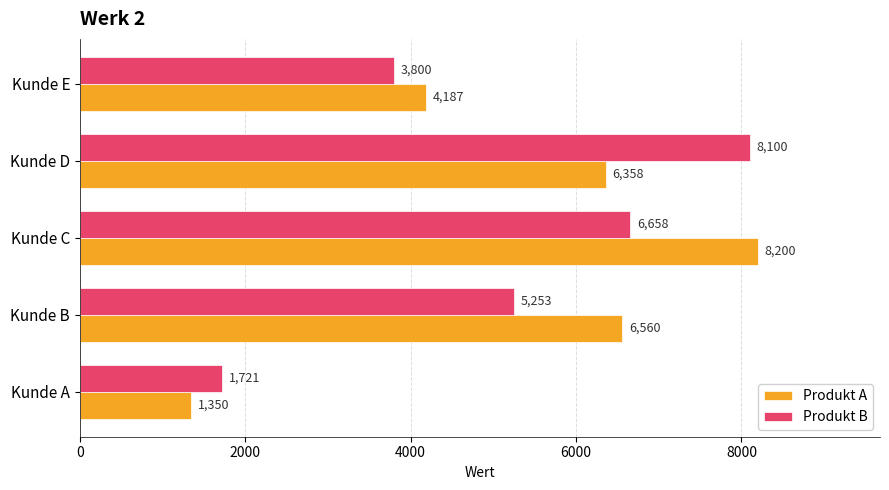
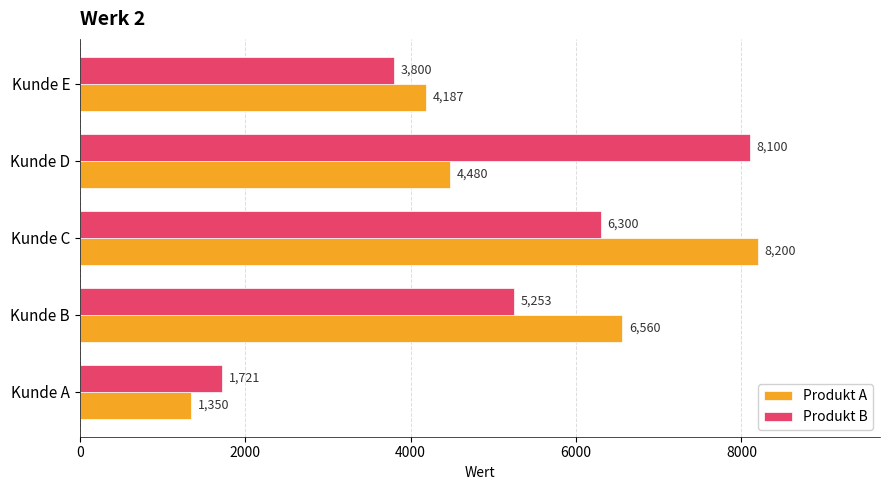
Produkt A, Kunde D: 6,358 -> 4,480
Produkt B, Kunde C: 6,658 -> 6,300
